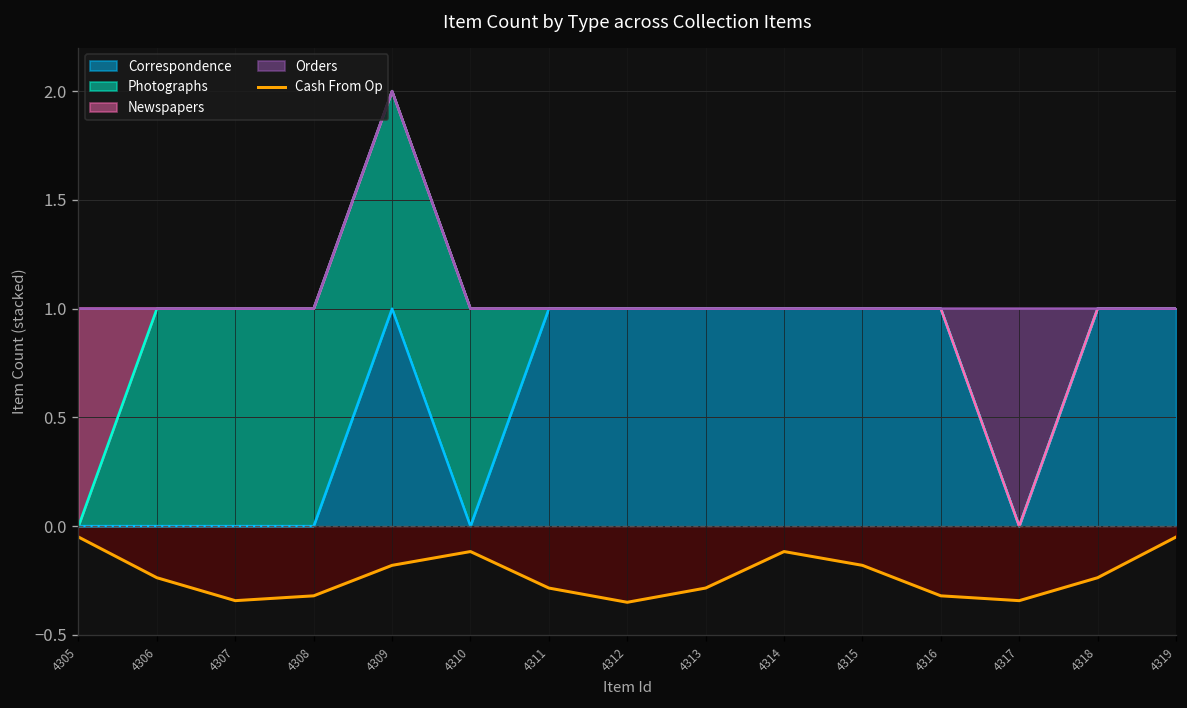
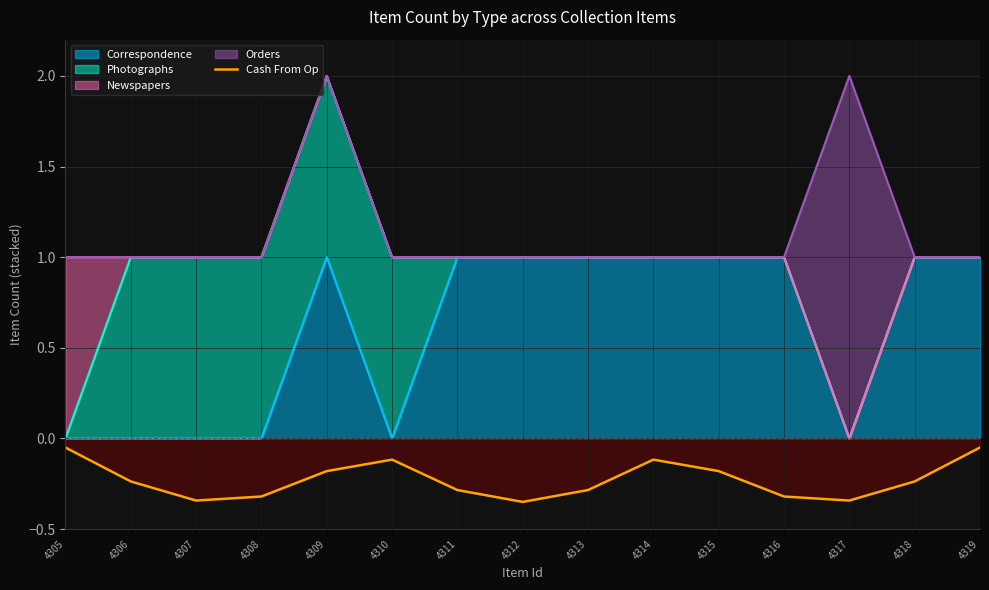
Orders, 4317: 1 -> 2
